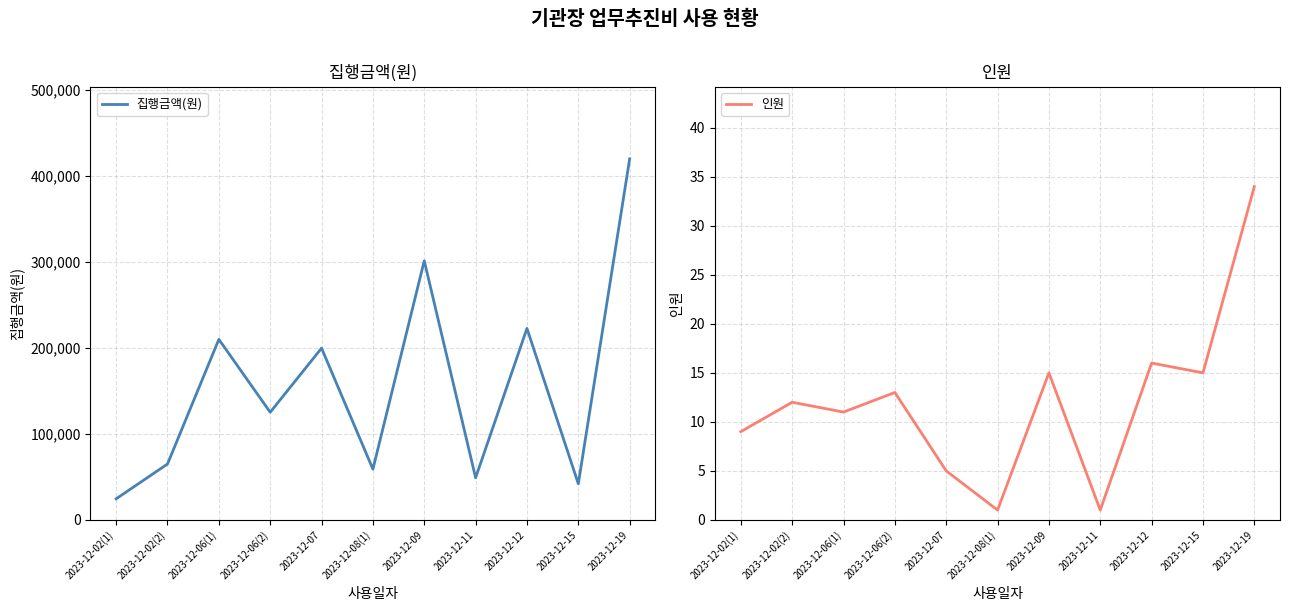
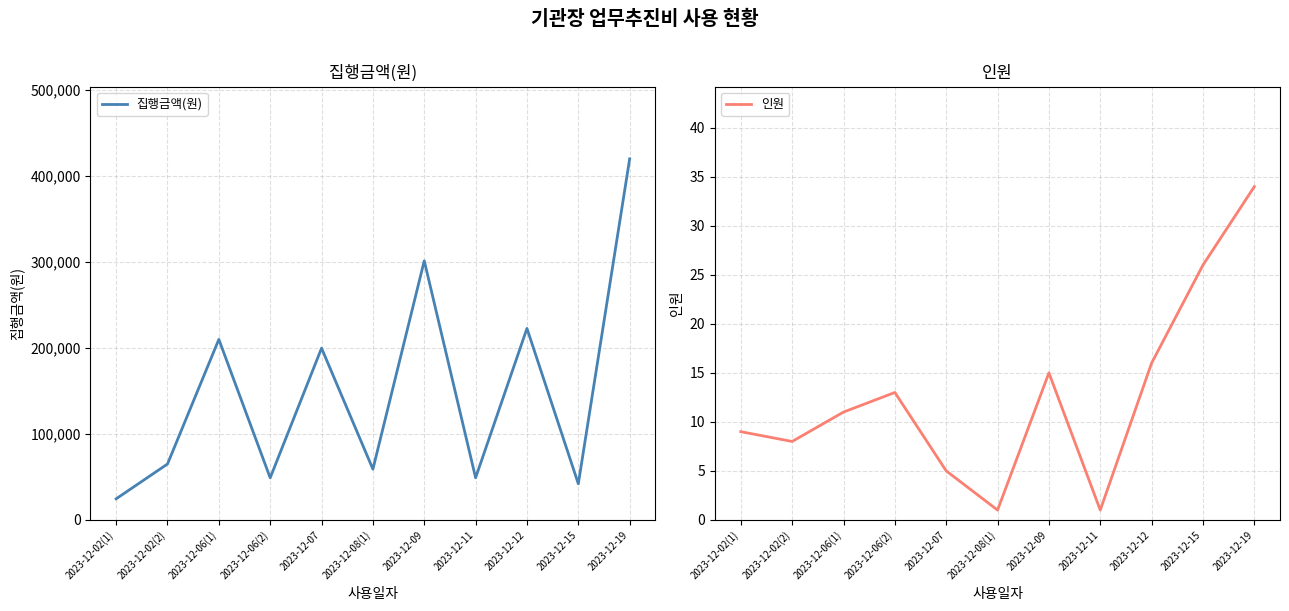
집행금액(원), 2023-12-06(2): 130,000 -> 50,000
인원, 2023-12-02(2): 12 -> 8
인원, 2023-12-15: 15 -> 26
